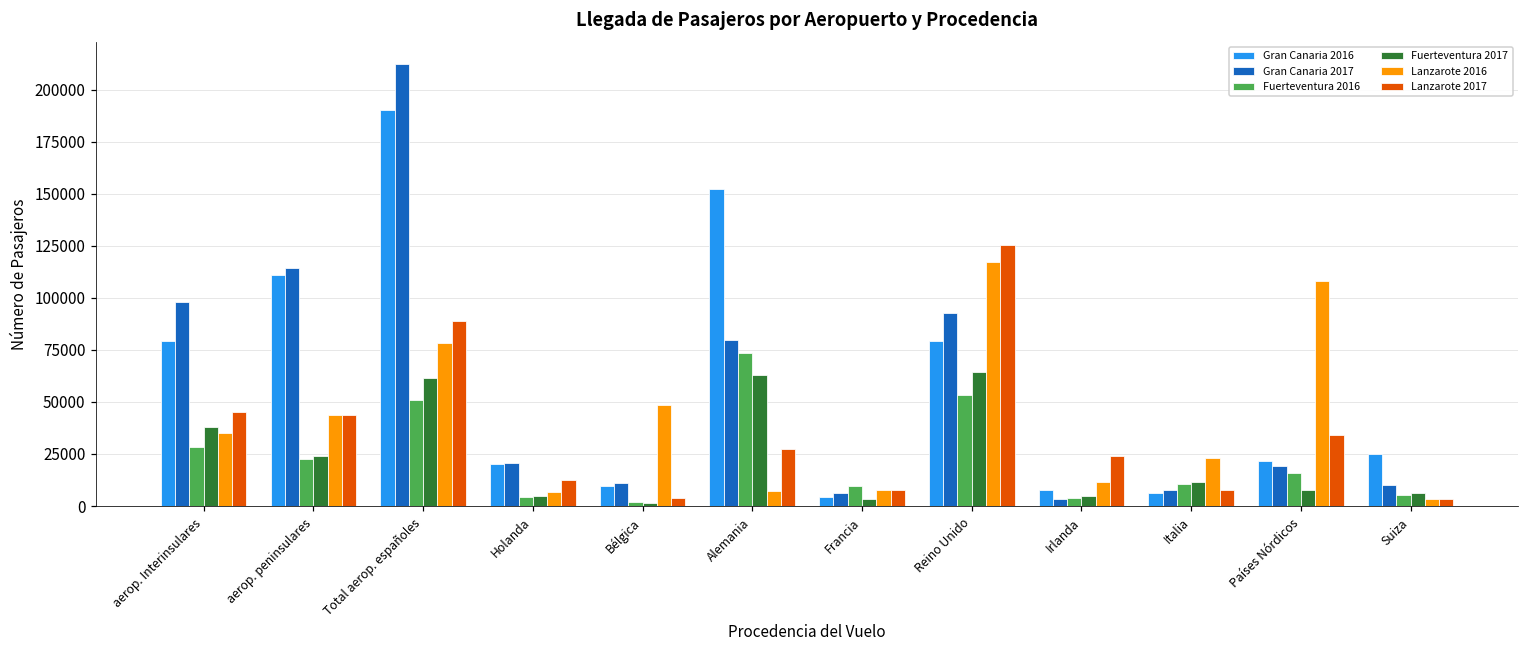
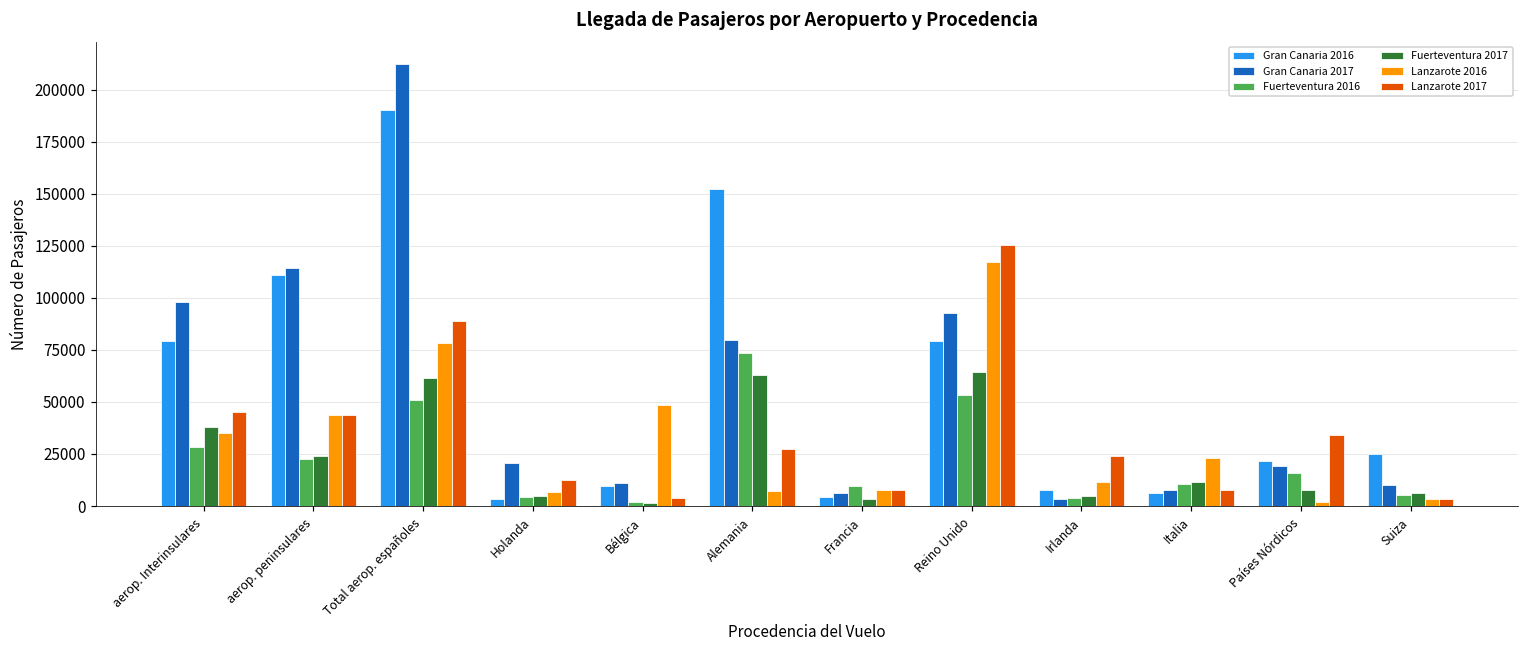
Gran Canaria 2016, Holanda: 20000 -> 3000
Lanzarote 2016, Países Nórdicos: 108000 -> 2000
